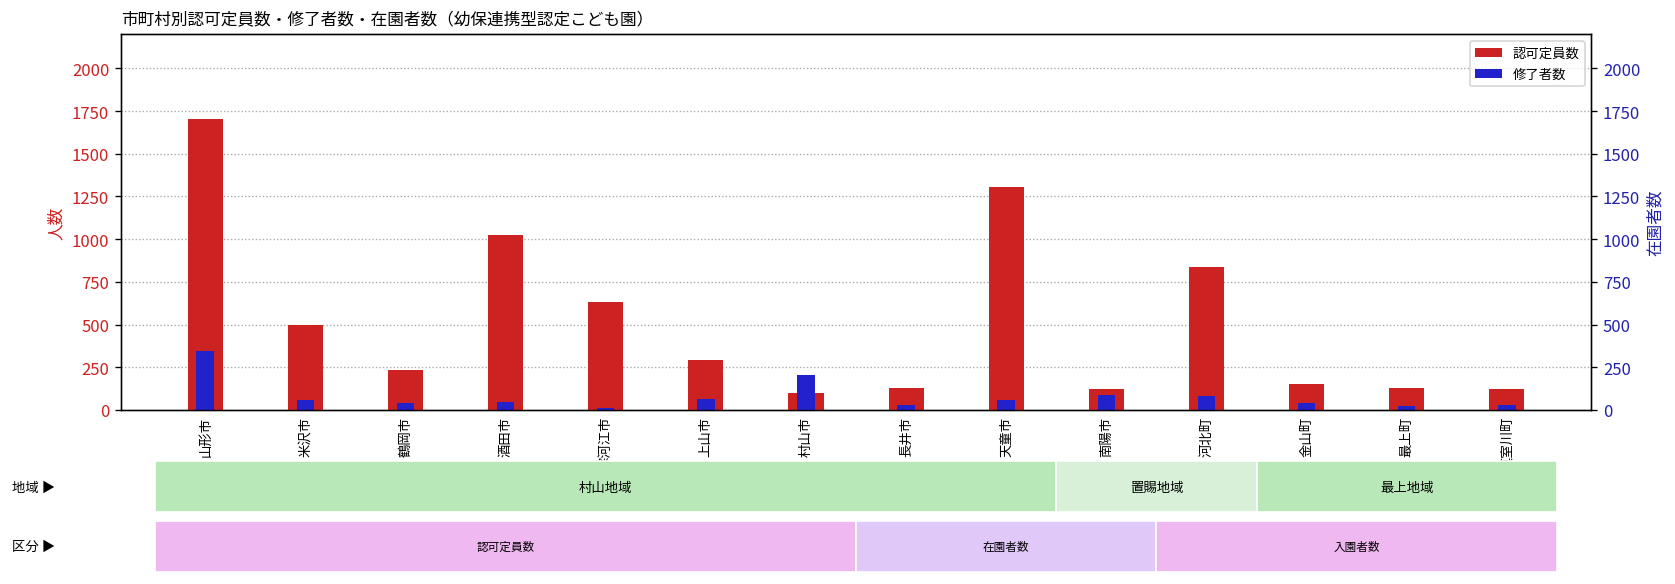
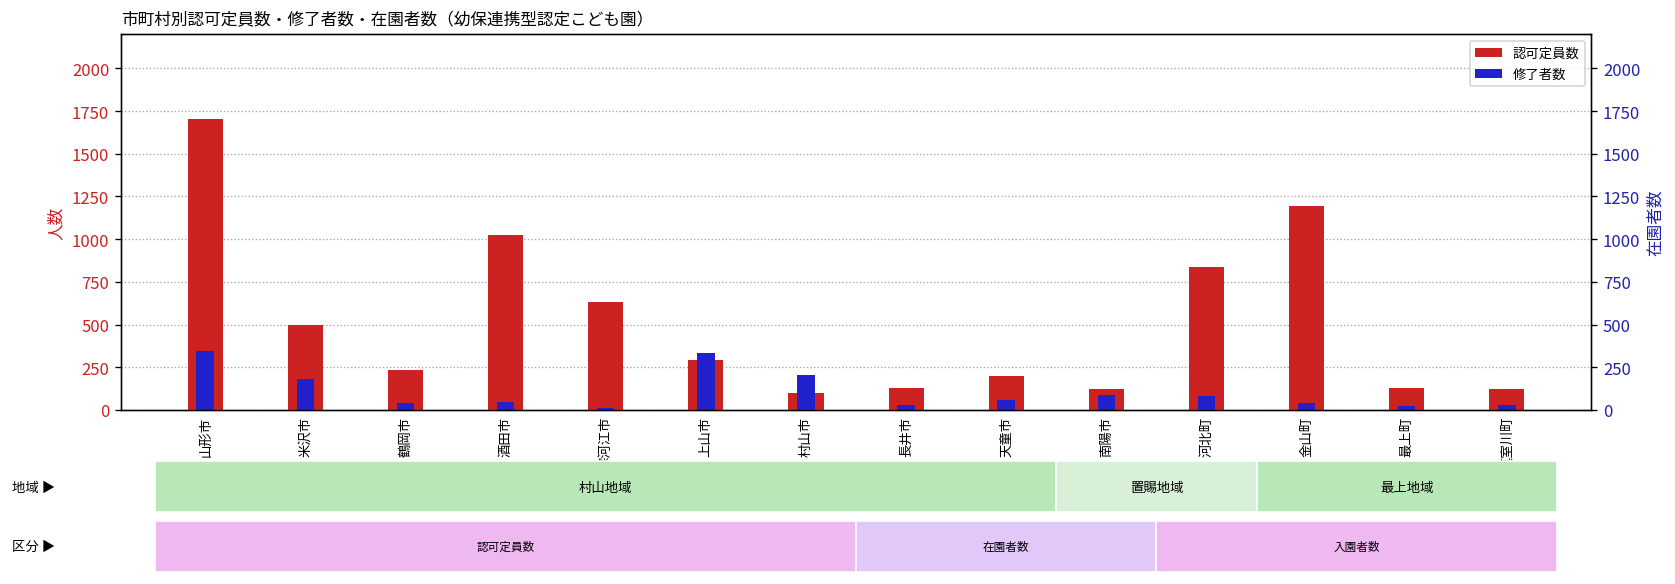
修了者数, 米沢市: 60 -> 180
修了者数, 上山市: 60 -> 330
認可定員数, 天童市: 1310 -> 200
認可定員数, 金山町: 150 -> 1200
